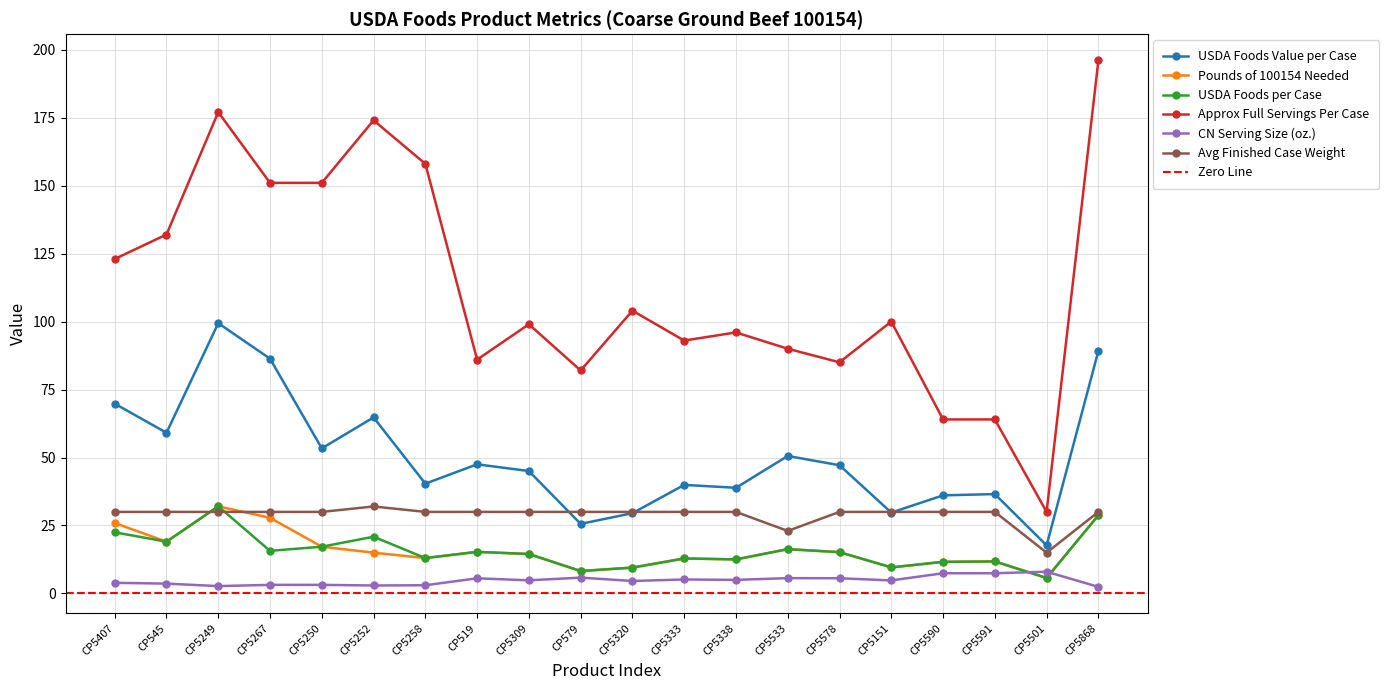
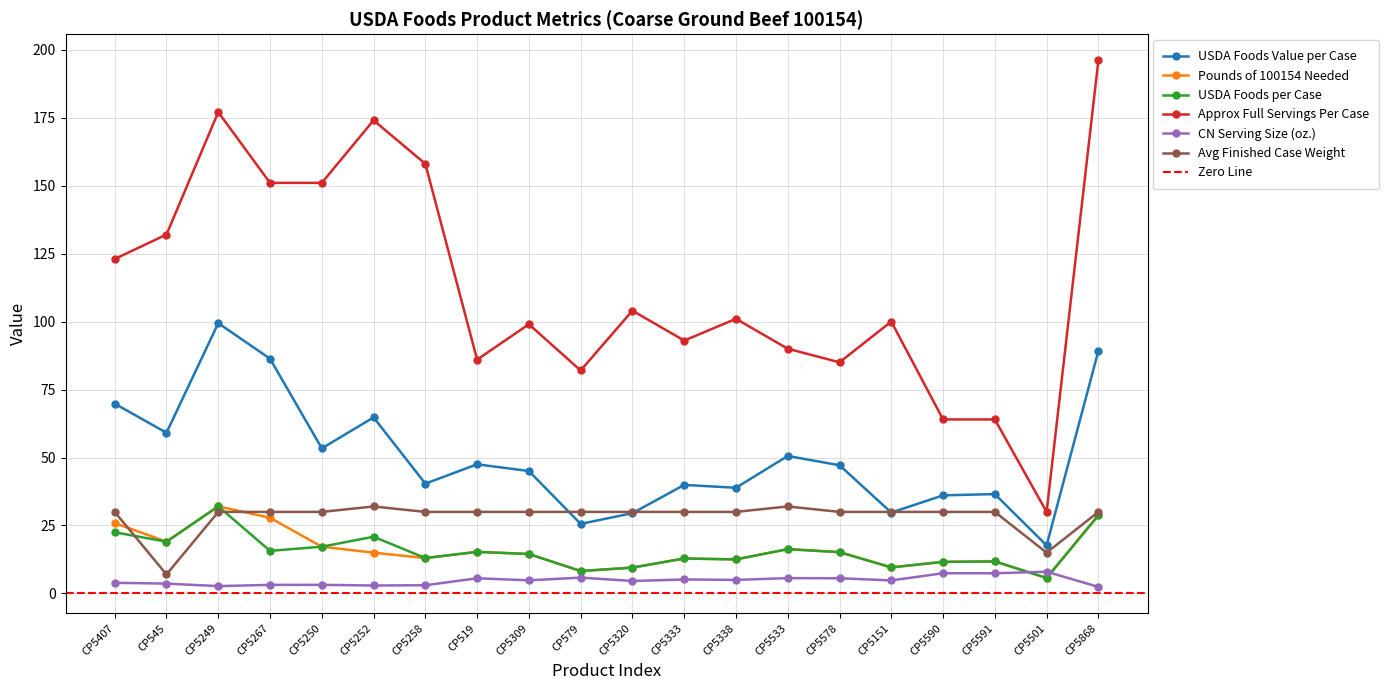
Avg Finished Case Weight, CP545: 30 -> 7
Approx Full Servings Per Case, CP5338: 96 -> 101
Avg Finished Case Weight, CP5533: 23 -> 32
